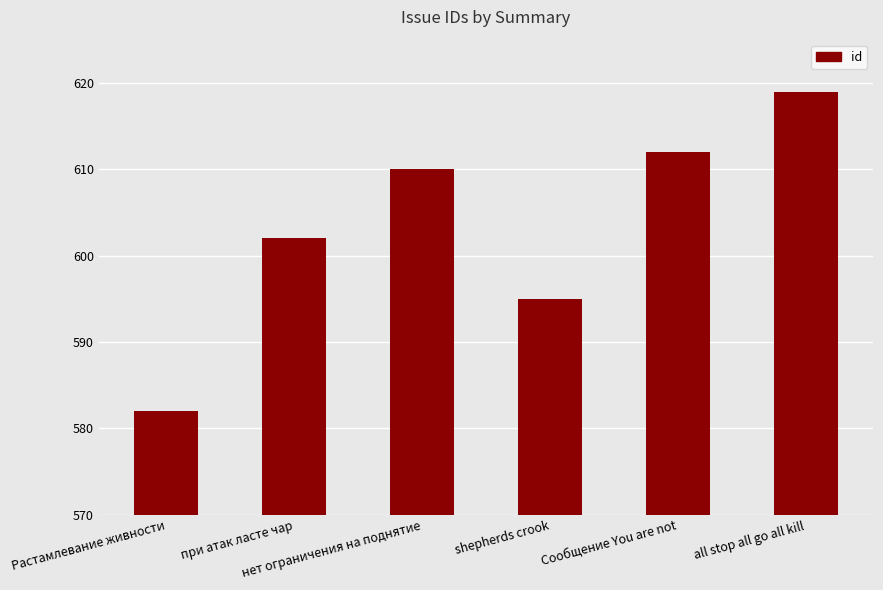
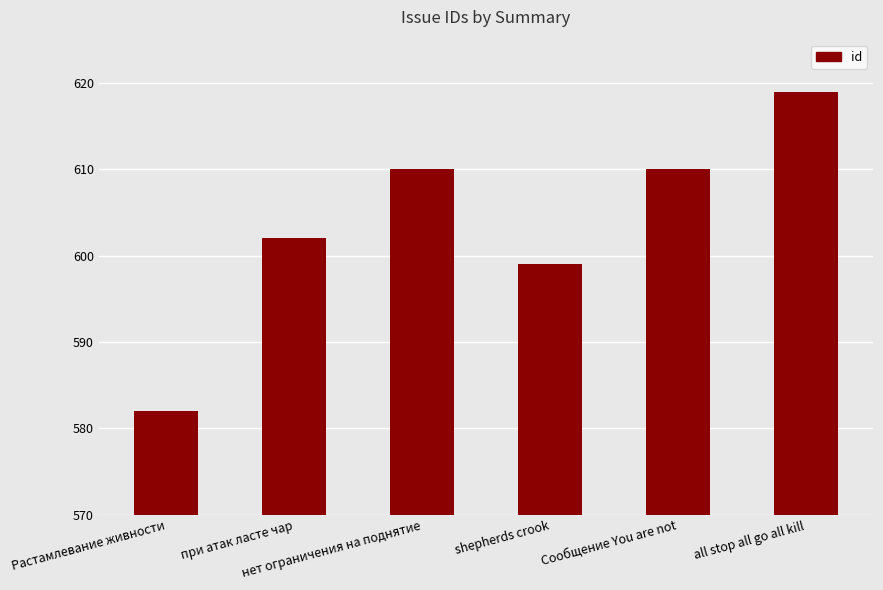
shepherds crook: 595 -> 599
Сообщение You are not: 612 -> 610
